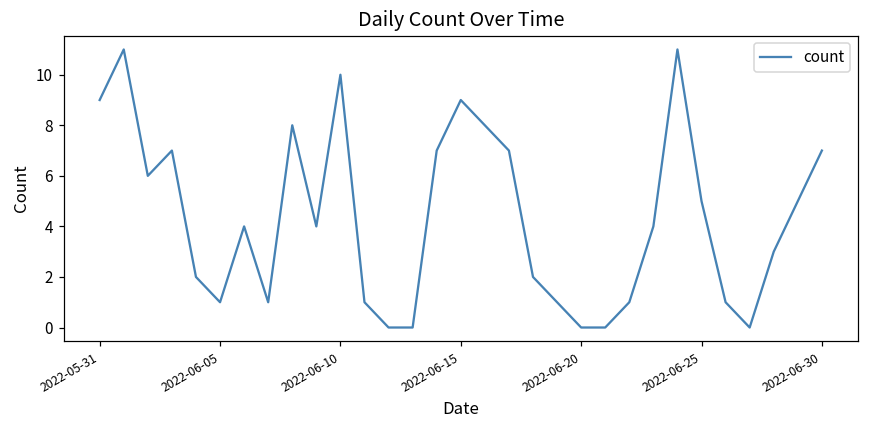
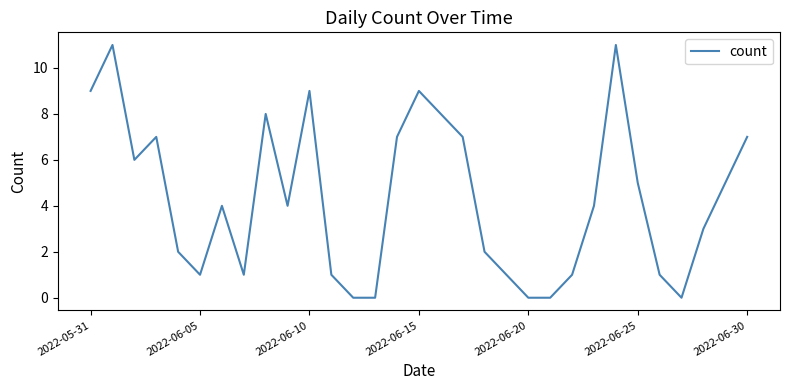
2022-06-10: 10 -> 9
